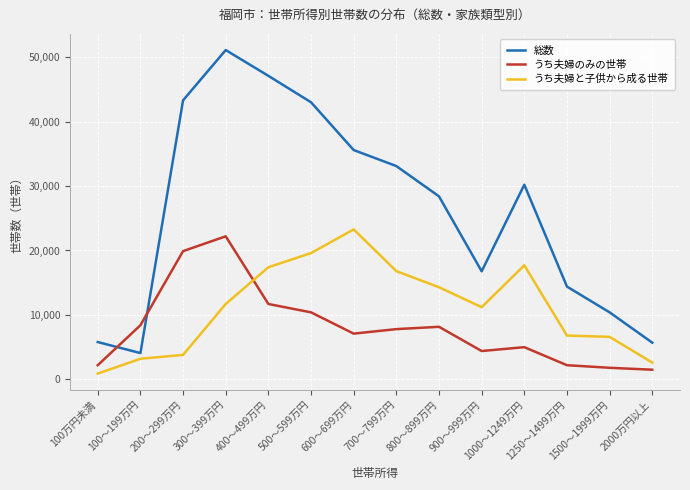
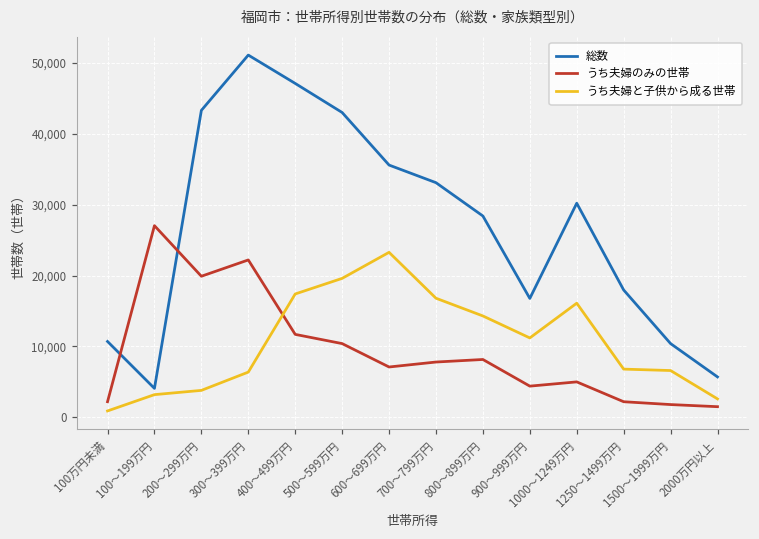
総数, 100万円未満: 6,000 -> 11,000
うち夫婦のみの世帯, 100～199万円: 8,000 -> 27,000
うち夫婦と子供から成る世帯, 300～399万円: 12,000 -> 6,000
うち夫婦と子供から成る世帯, 1000～1249万円: 18,000 -> 16,000
総数, 1250～1499万円: 14,000 -> 18,000
